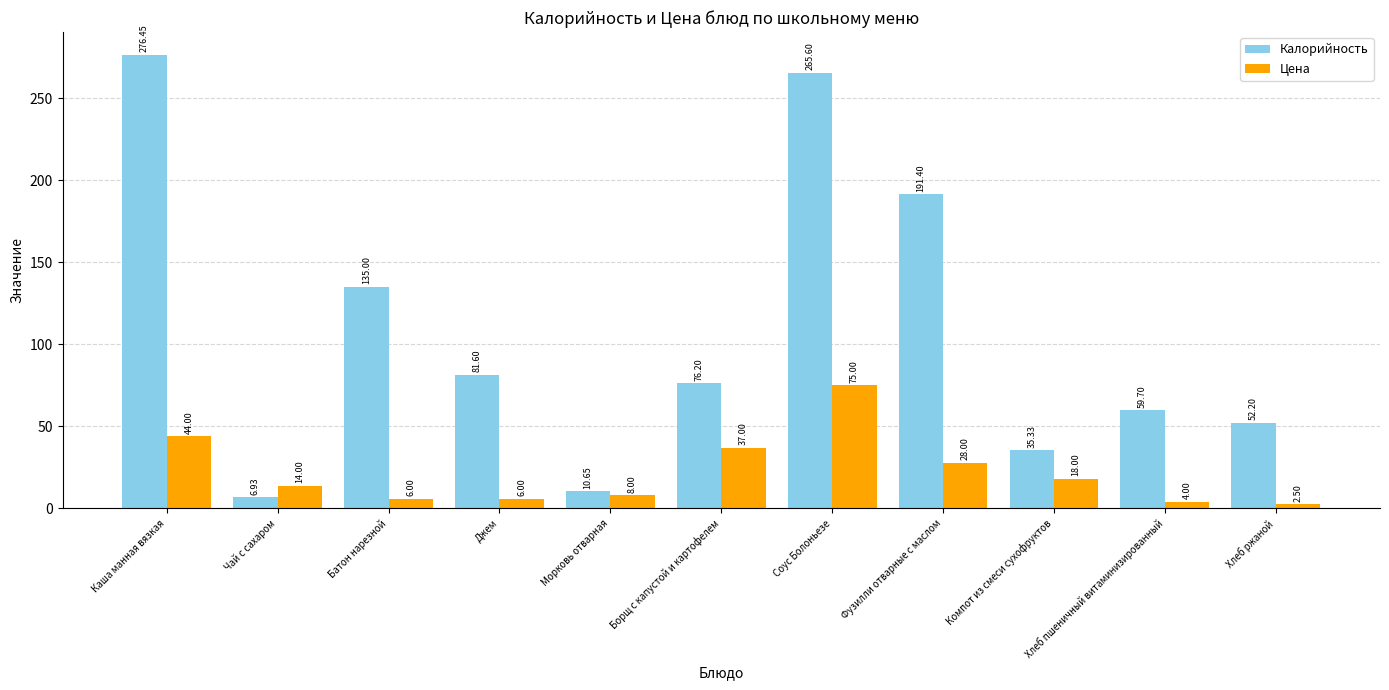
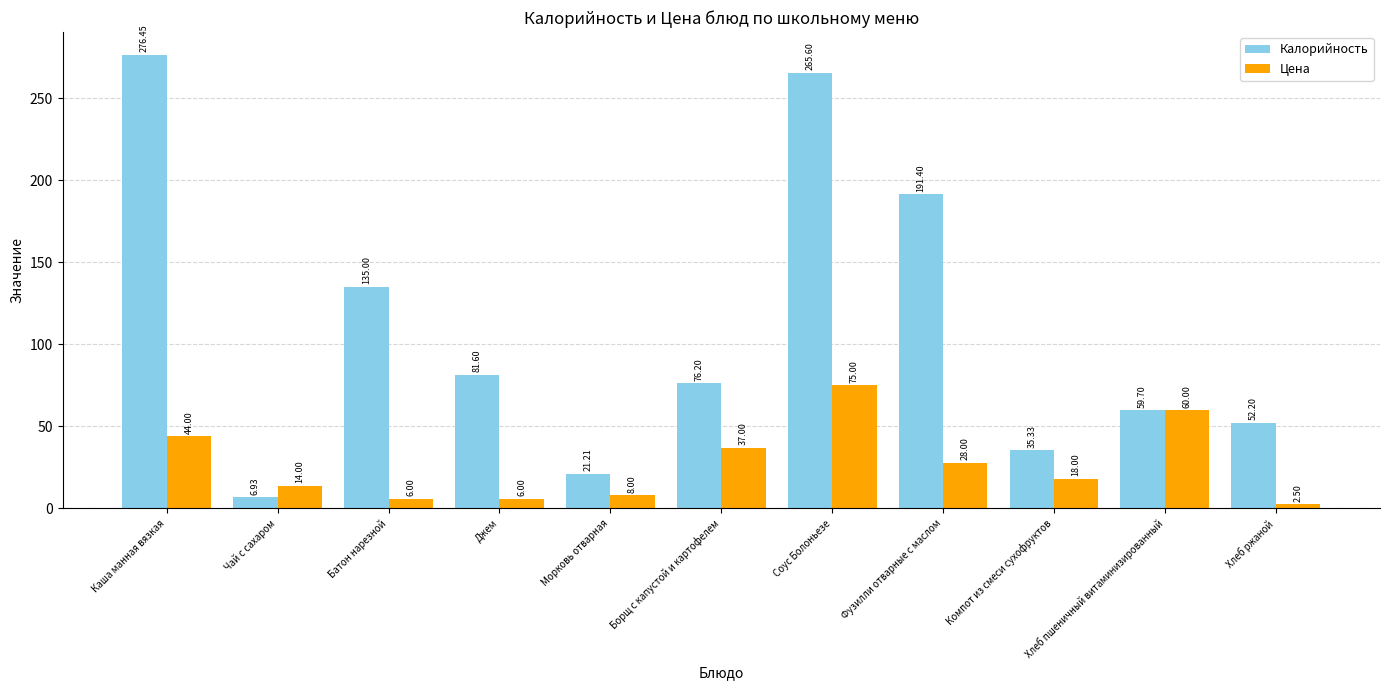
Калорийность, Морковь отварная: 10.65 -> 21.21
Цена, Хлеб пшеничный витаминизированный: 4.00 -> 60.00
